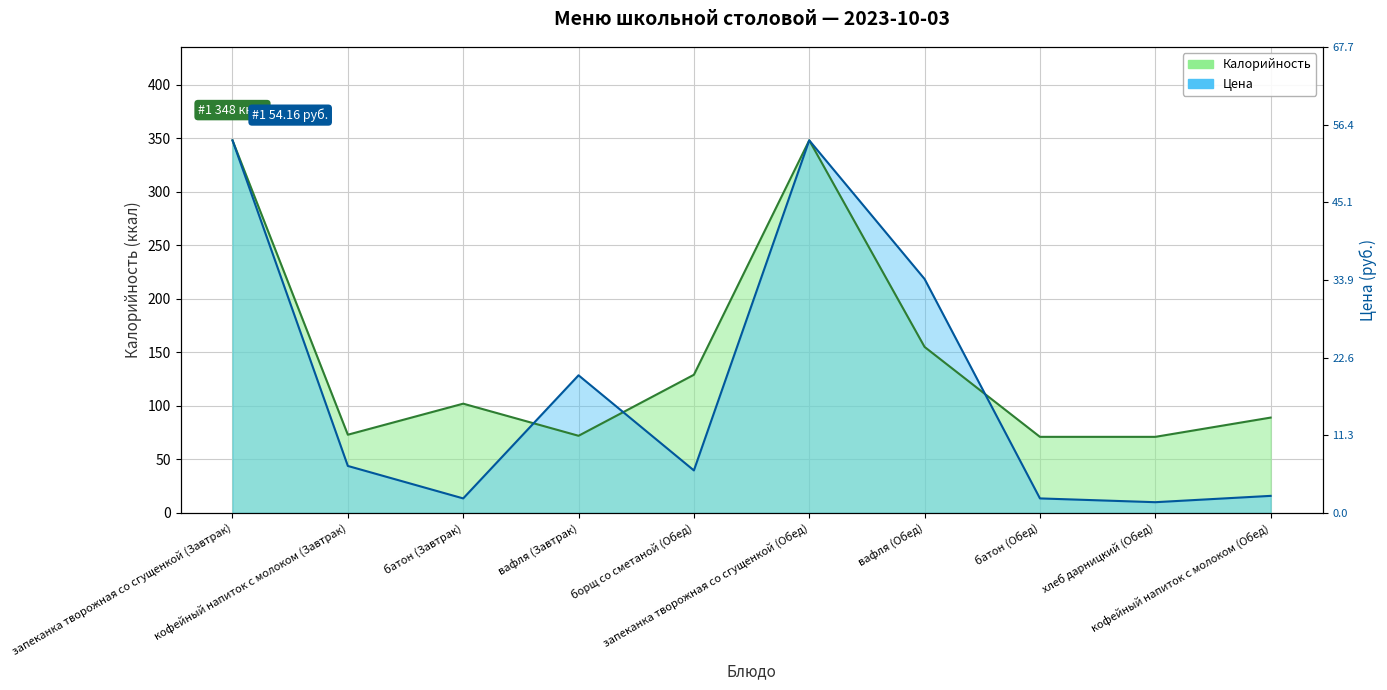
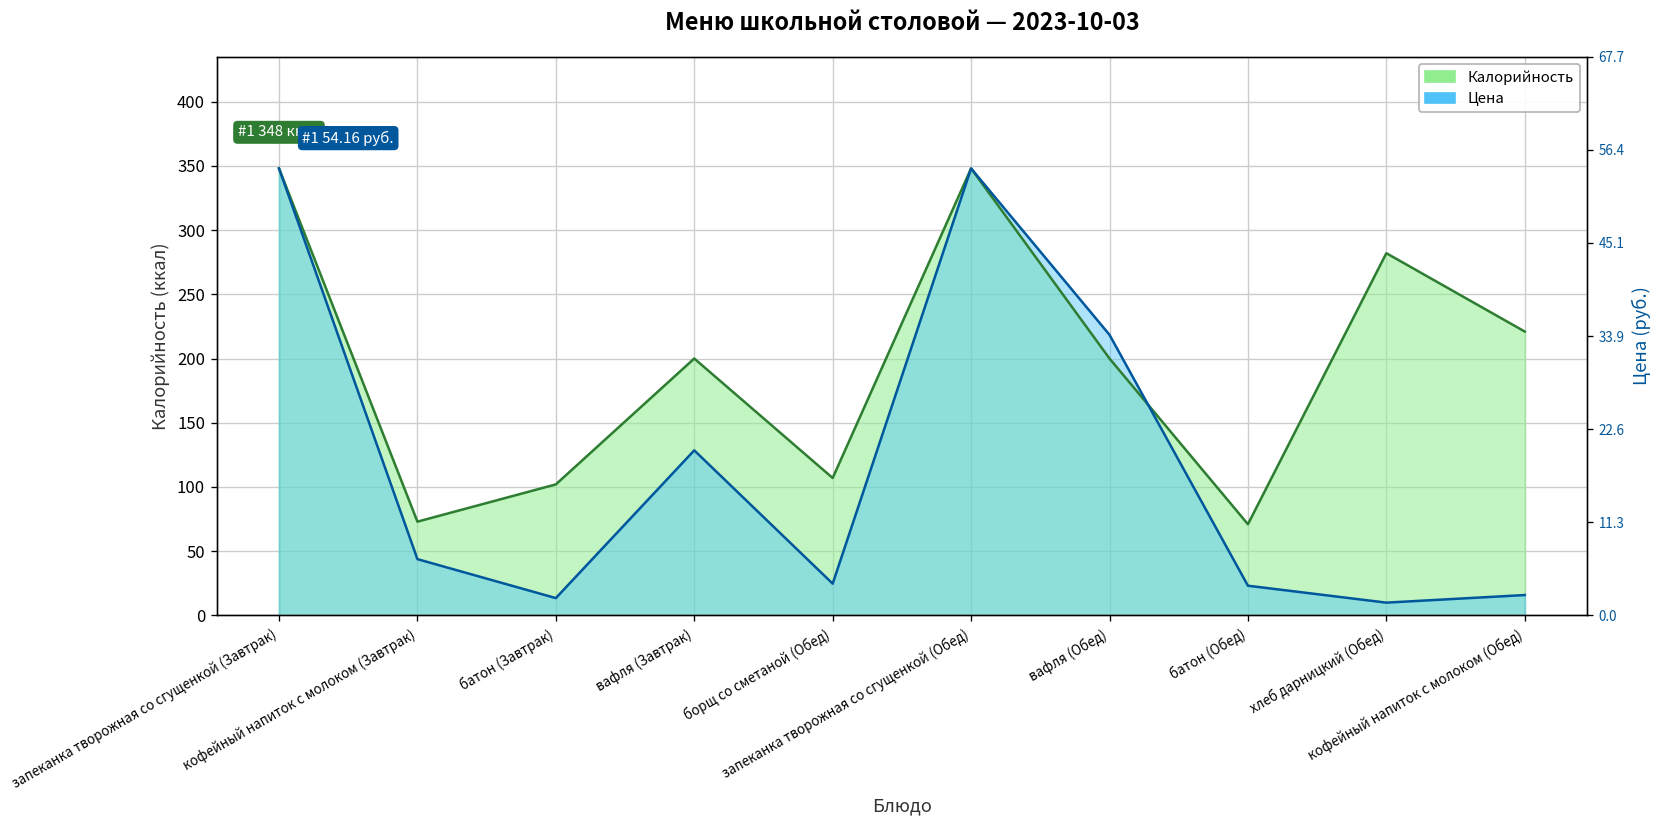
Калорийность, вафля (Завтрак): 72 -> 200
Калорийность, борщ со сметаной (Обед): 129 -> 107
Цена, борщ со сметаной (Обед): 40 -> 25
Калорийность, вафля (Обед): 155 -> 200
Цена, батон (Обед): 13 -> 23
Калорийность, хлеб дарницкий (Обед): 71 -> 282
Калорийность, кофейный напиток с молоком (Обед): 89 -> 221
